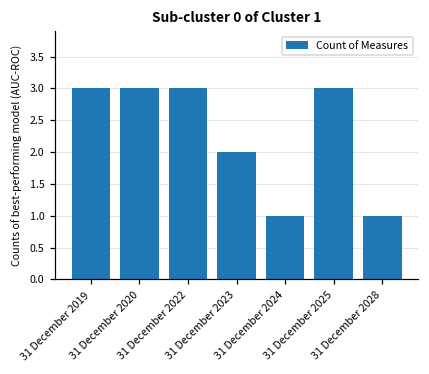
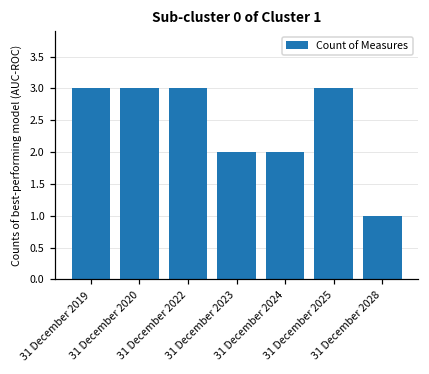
31 December 2024: 1 -> 2
